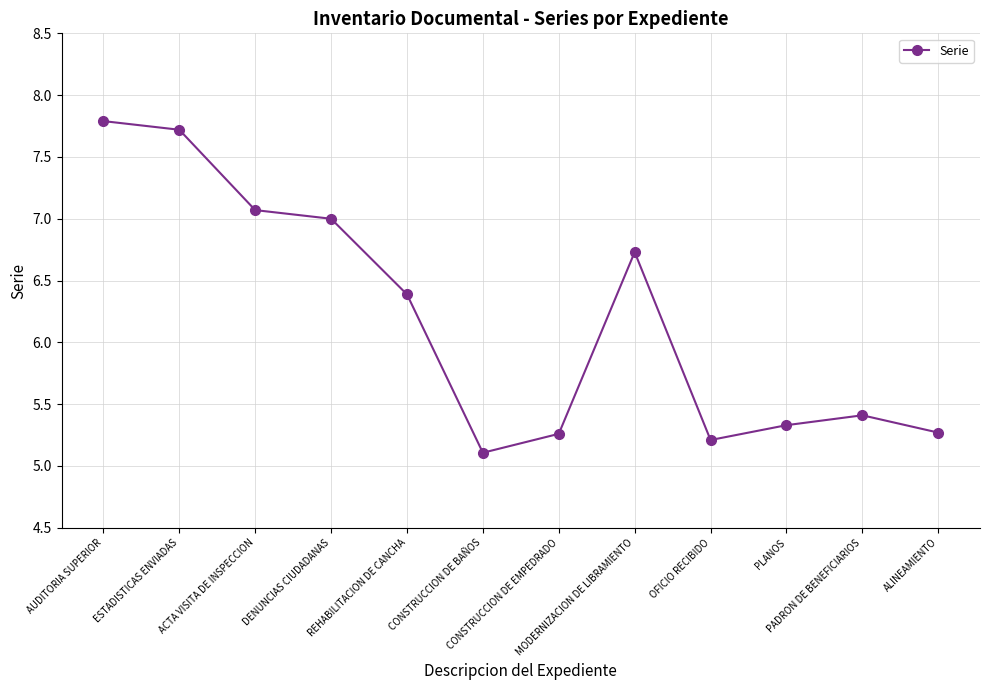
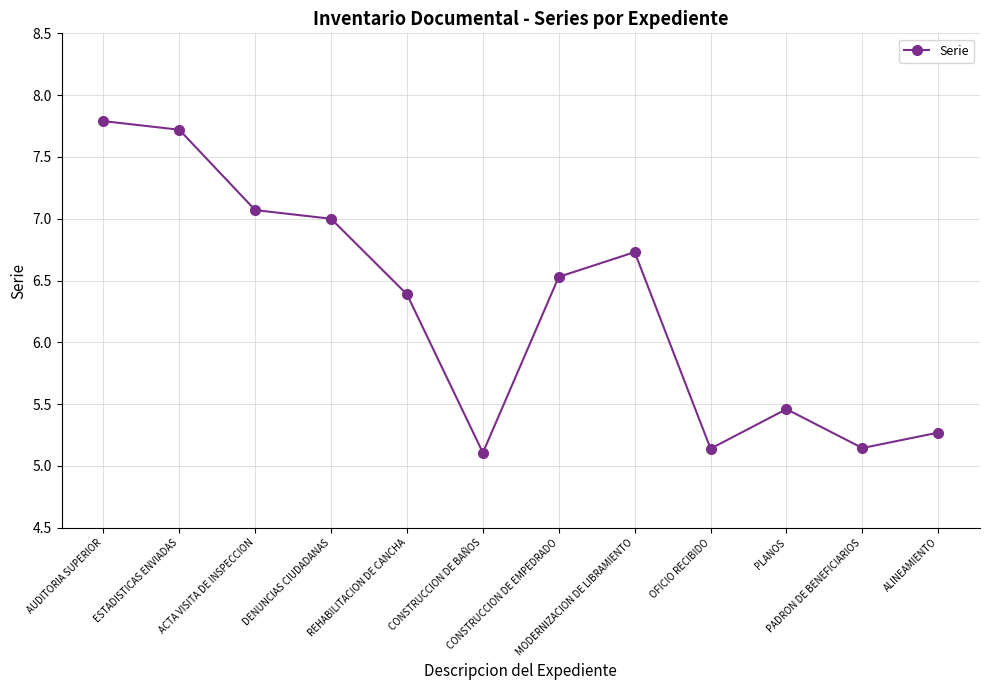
CONSTRUCCION DE EMPEDRADO: 5.26 -> 6.53
OFICIO RECIBIDO: 5.21 -> 5.14
PLANOS: 5.33 -> 5.46
PADRON DE BENEFICIARIOS: 5.41 -> 5.15
